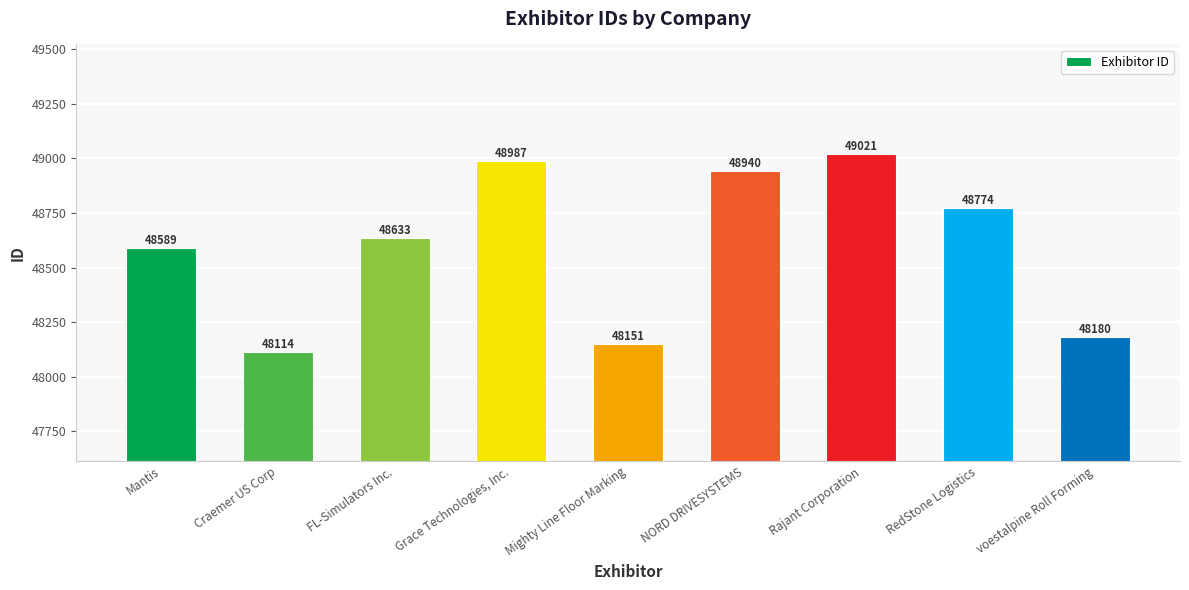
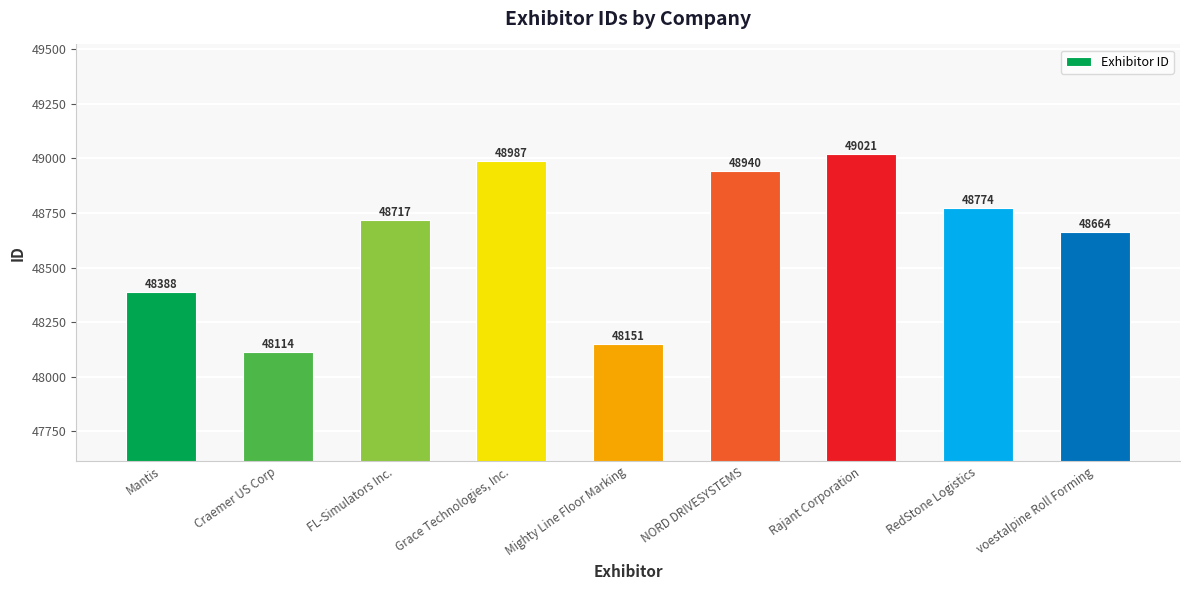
Mantis: 48589 -> 48388
FL-Simulators Inc.: 48633 -> 48717
voestalpine Roll Forming: 48180 -> 48664
